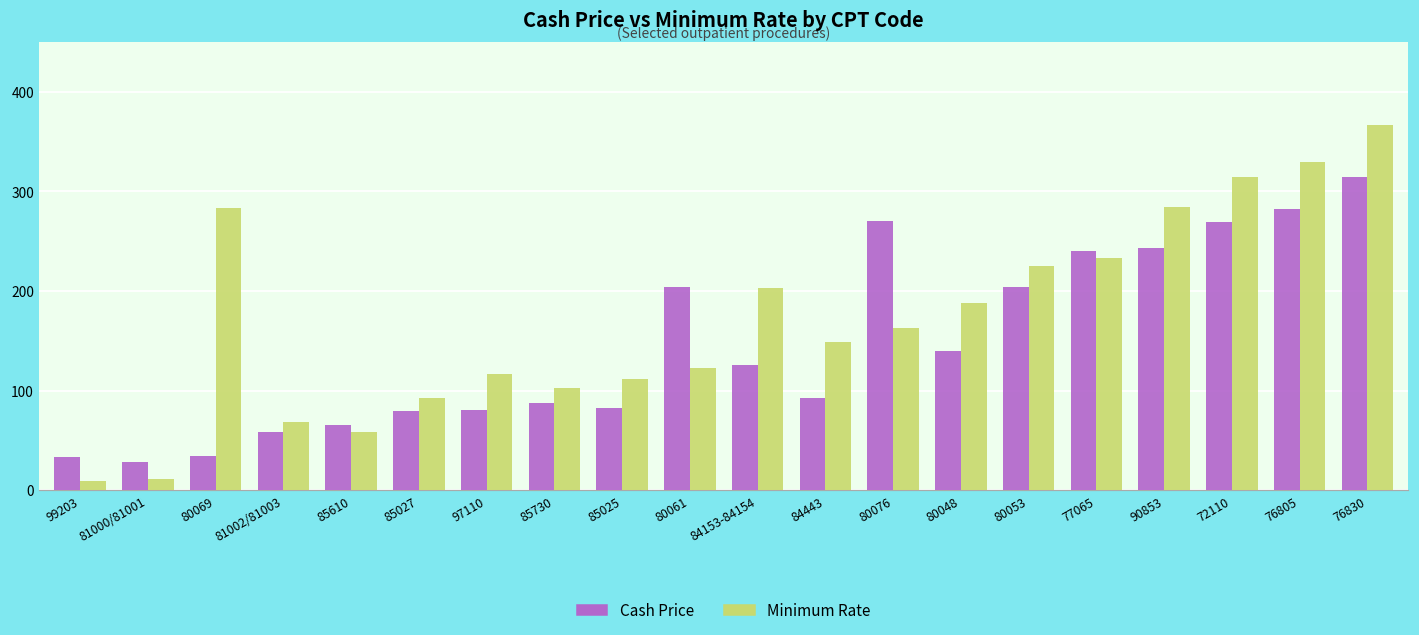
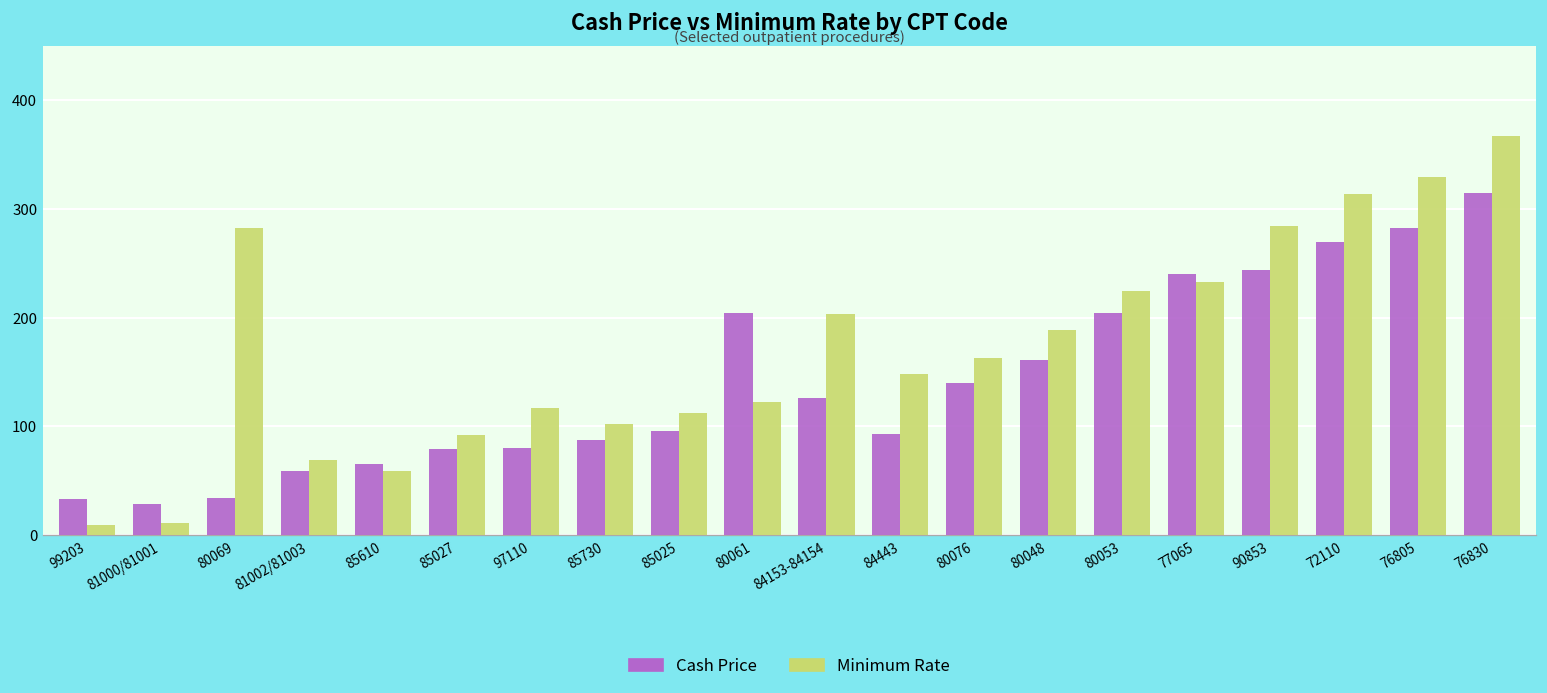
Cash Price, 85025: 80 -> 100
Cash Price, 80076: 270 -> 140
Cash Price, 80048: 140 -> 160
